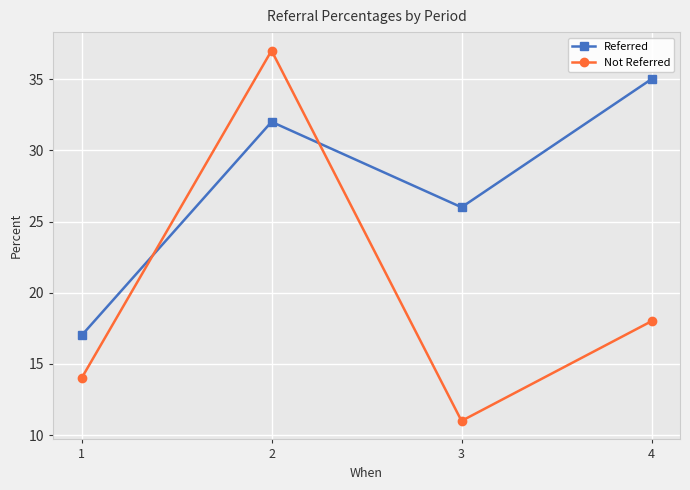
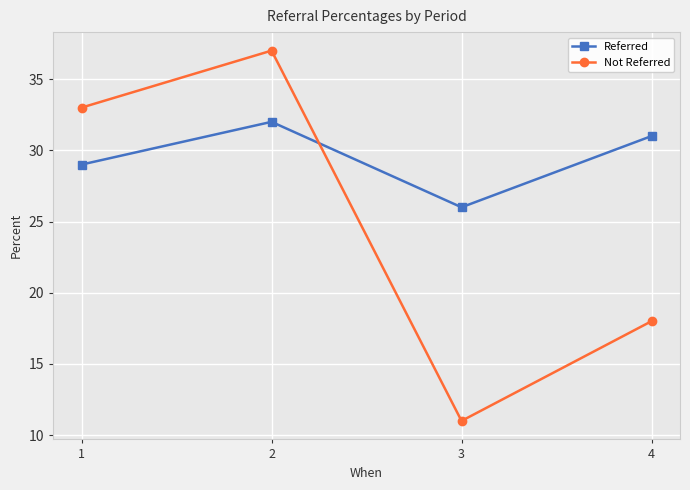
Referred, 1: 17 -> 29
Not Referred, 1: 14 -> 33
Referred, 4: 35 -> 31
